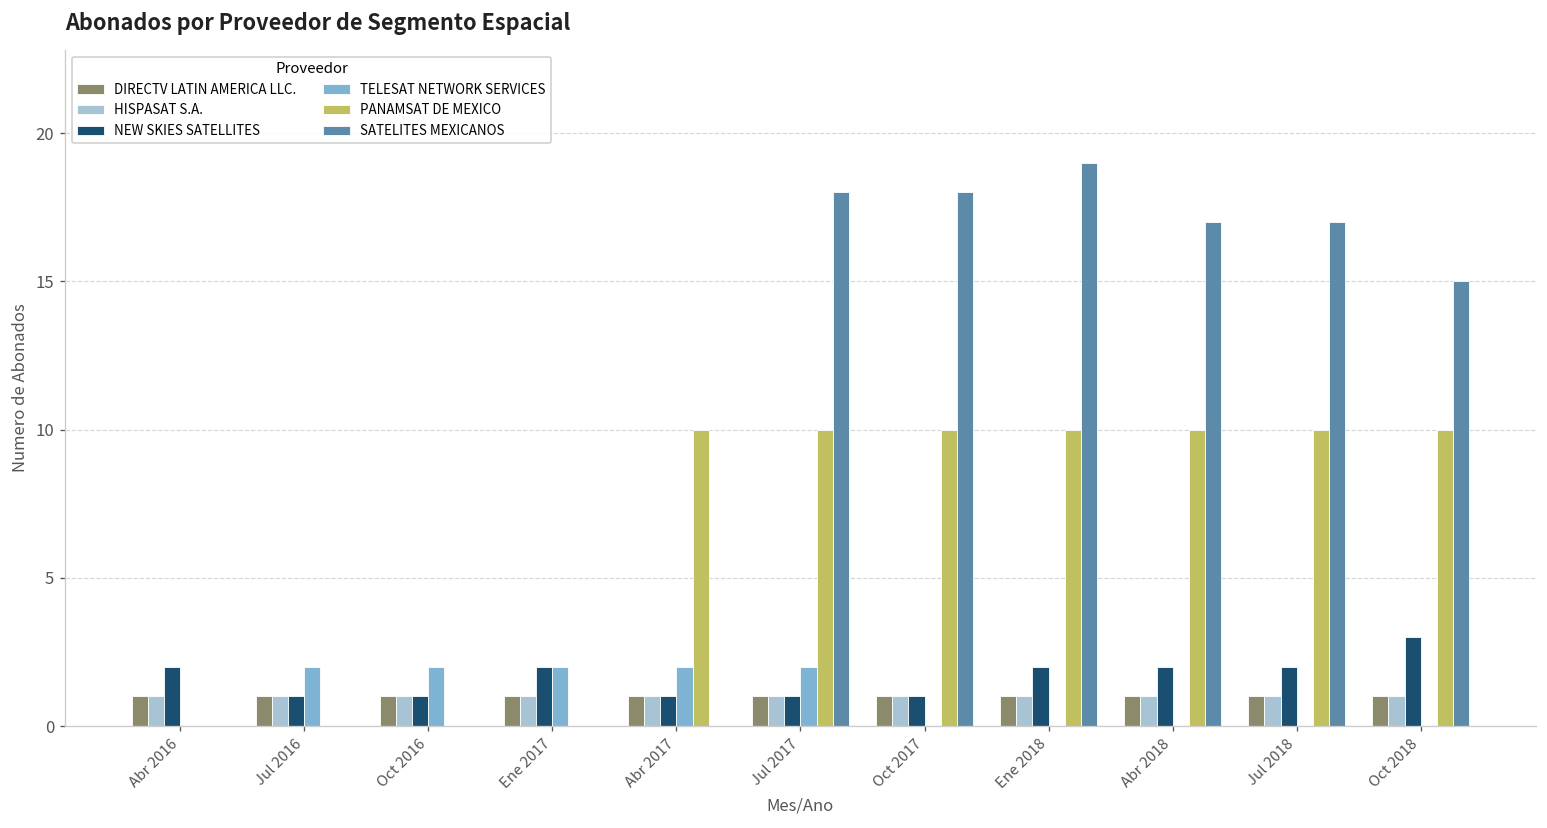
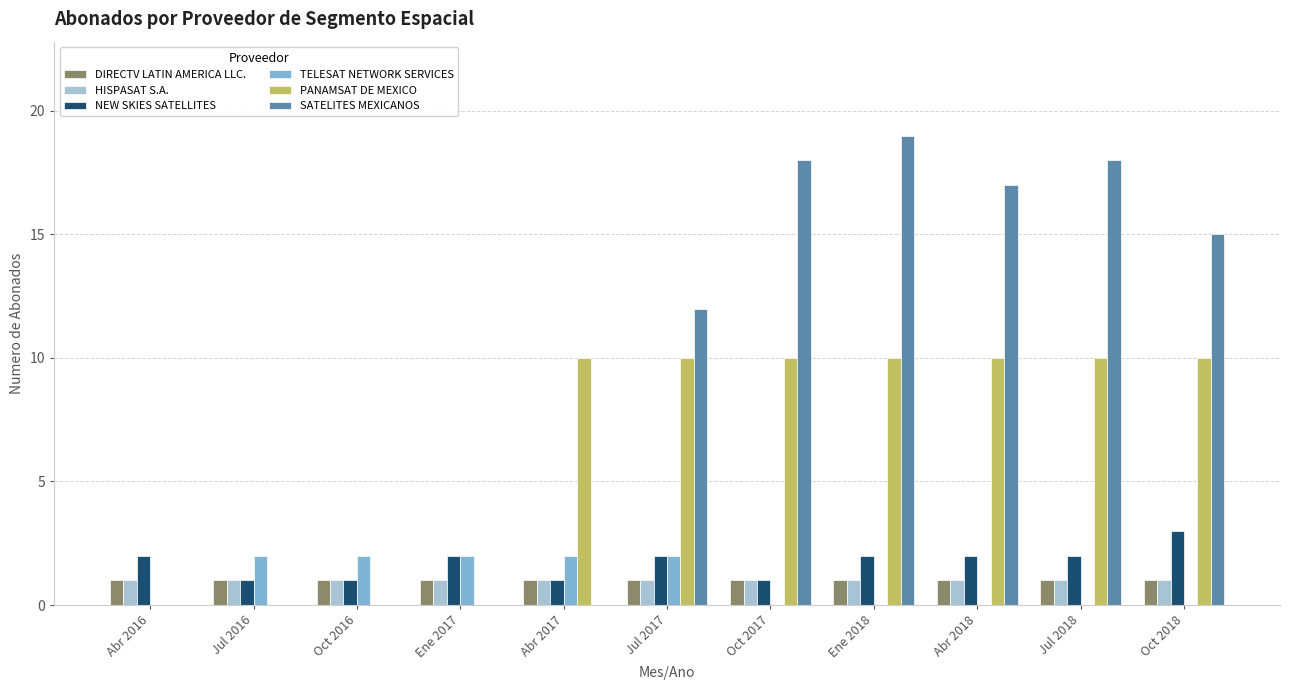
NEW SKIES SATELLITES, Jul 2017: 1 -> 2
SATELITES MEXICANOS, Jul 2017: 18 -> 12
SATELITES MEXICANOS, Jul 2018: 17 -> 18
